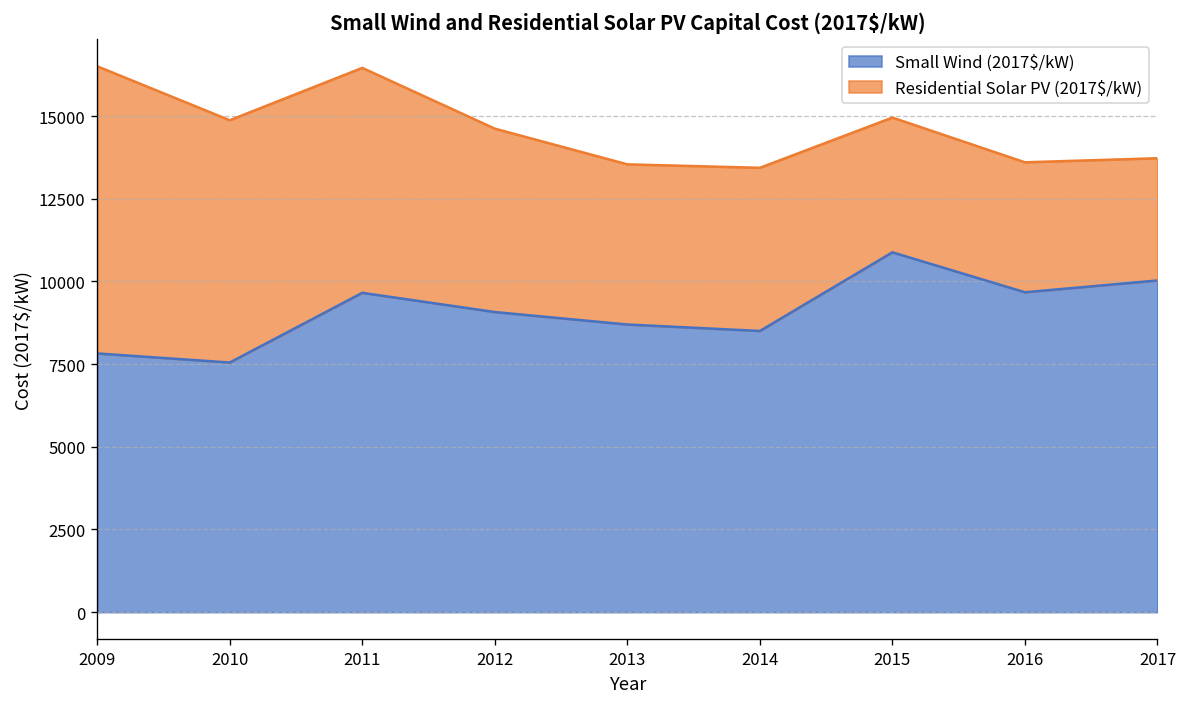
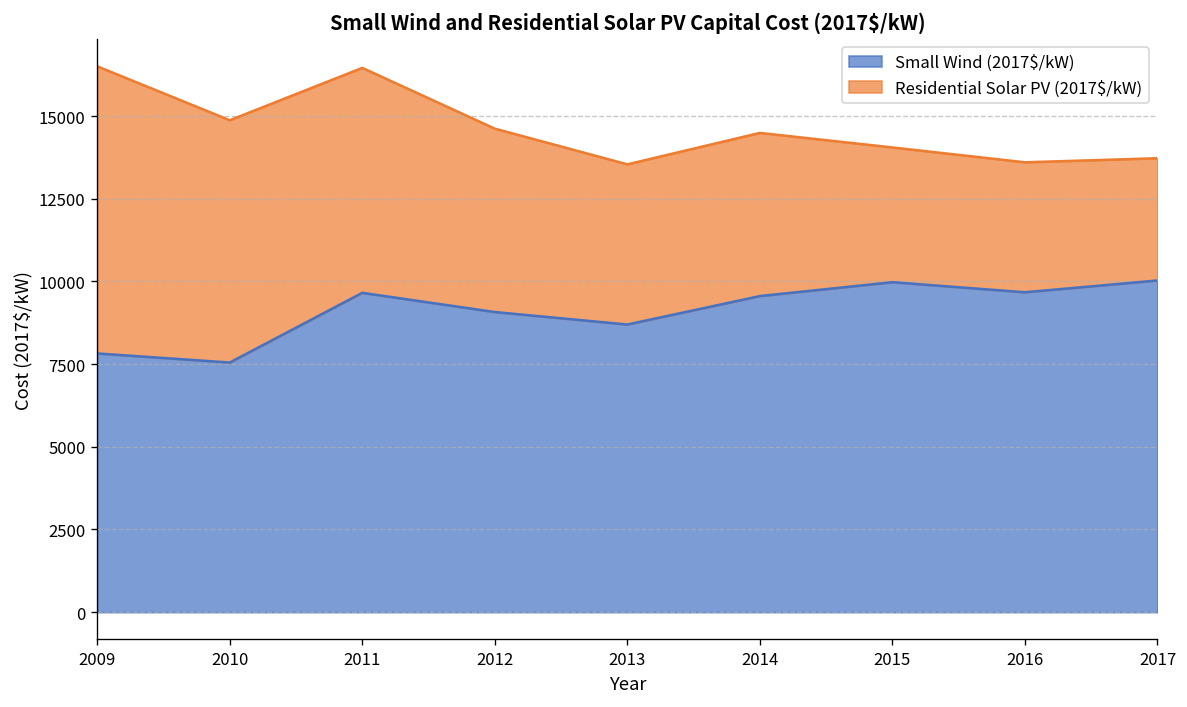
Small Wind (2017$/kW), 2014: 8500 -> 9600
Small Wind (2017$/kW), 2015: 10900 -> 10000
